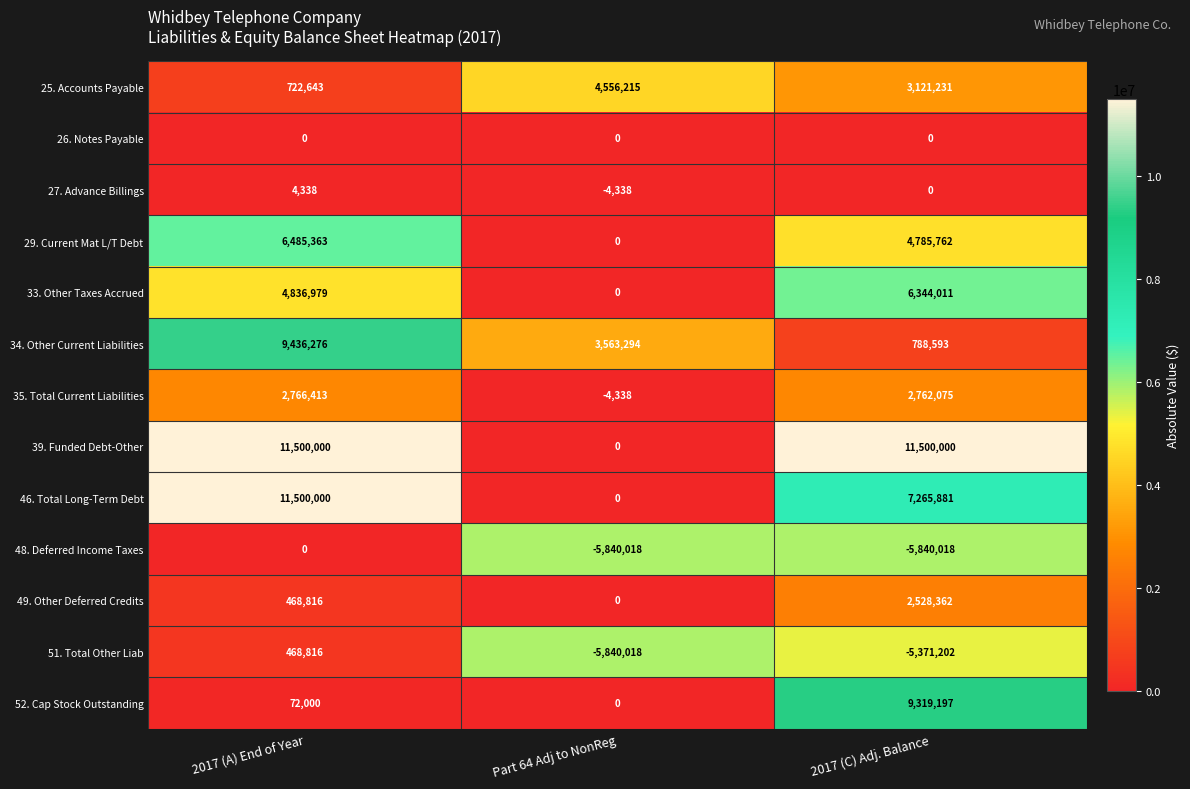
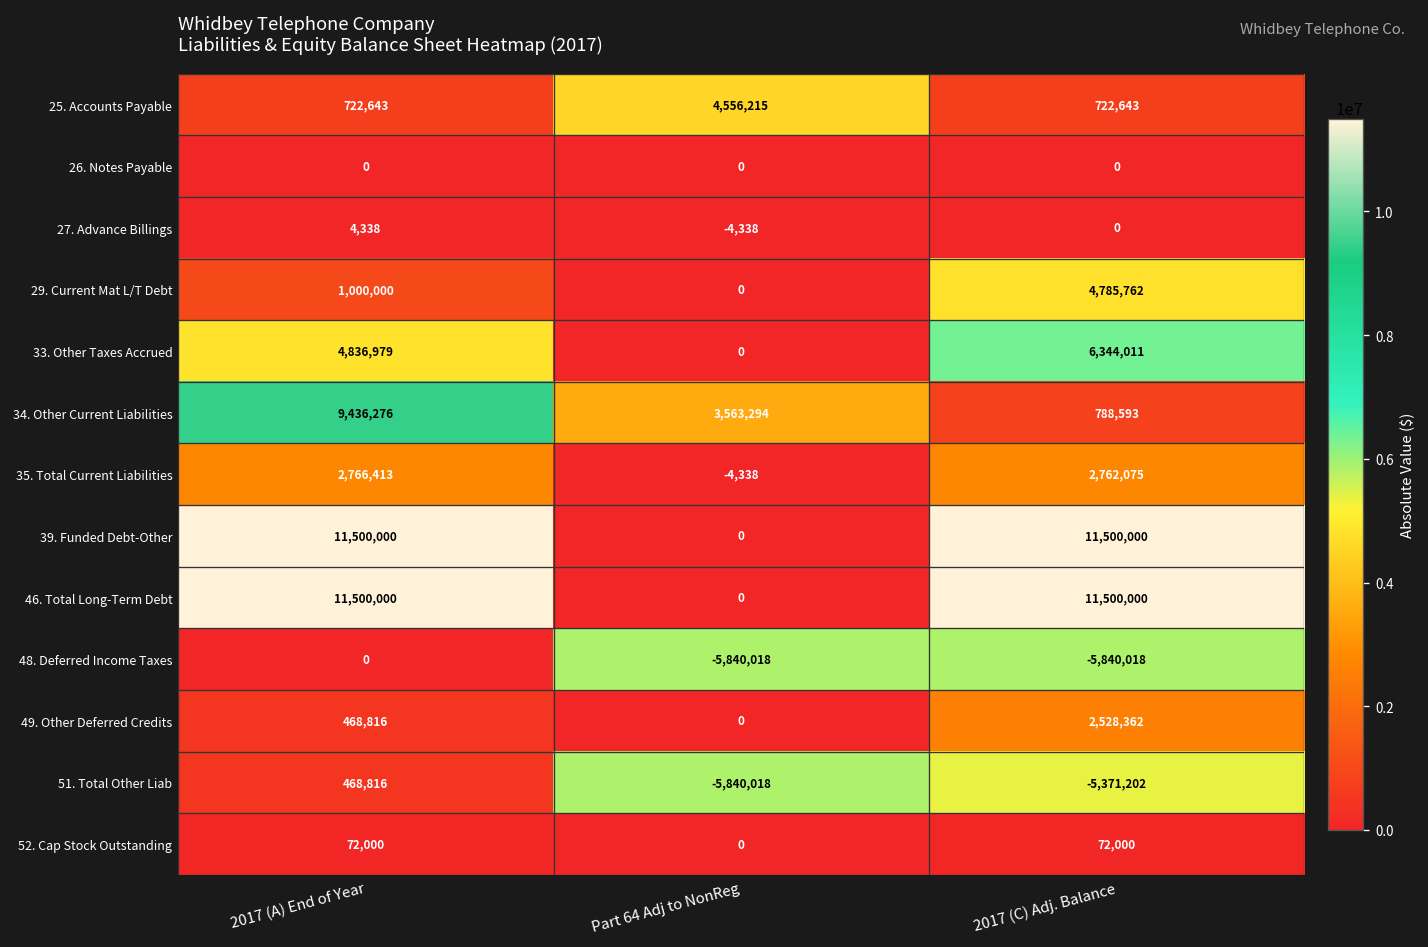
25. Accounts Payable, 2017 (C) Adj. Balance: 3,121,231 -> 722,643
29. Current Mat L/T Debt, 2017 (A) End of Year: 6,485,363 -> 1,000,000
46. Total Long-Term Debt, 2017 (C) Adj. Balance: 7,265,881 -> 11,500,000
52. Cap Stock Outstanding, 2017 (C) Adj. Balance: 9,319,197 -> 72,000
